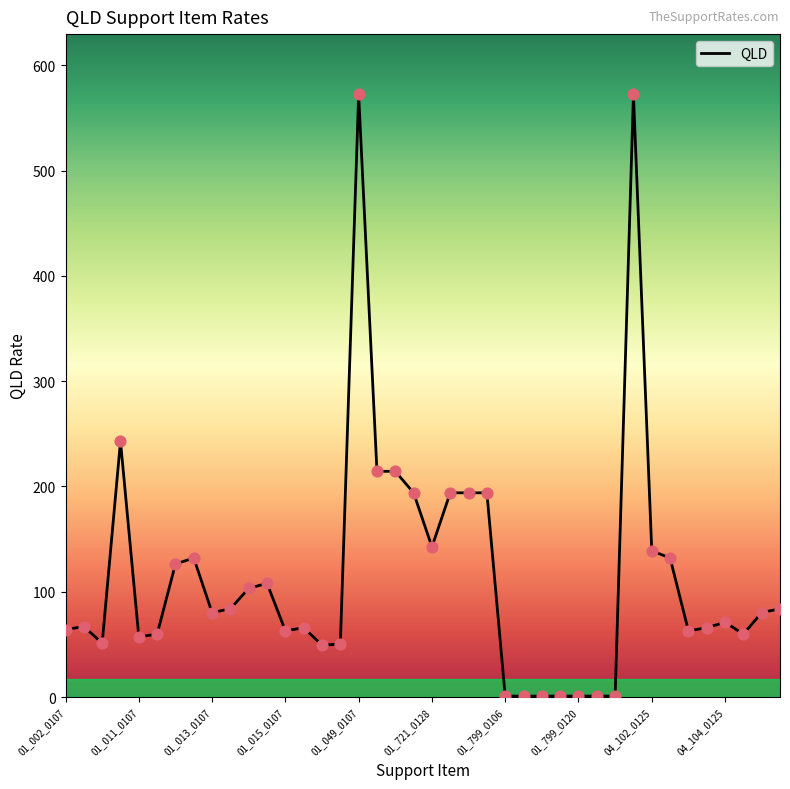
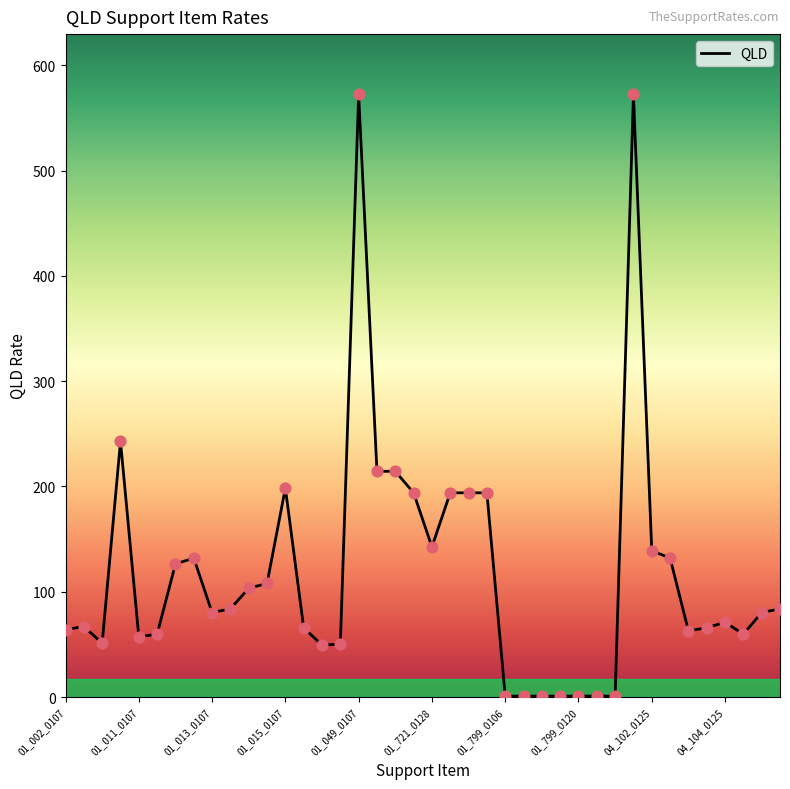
01_015_0107: 63 -> 198
